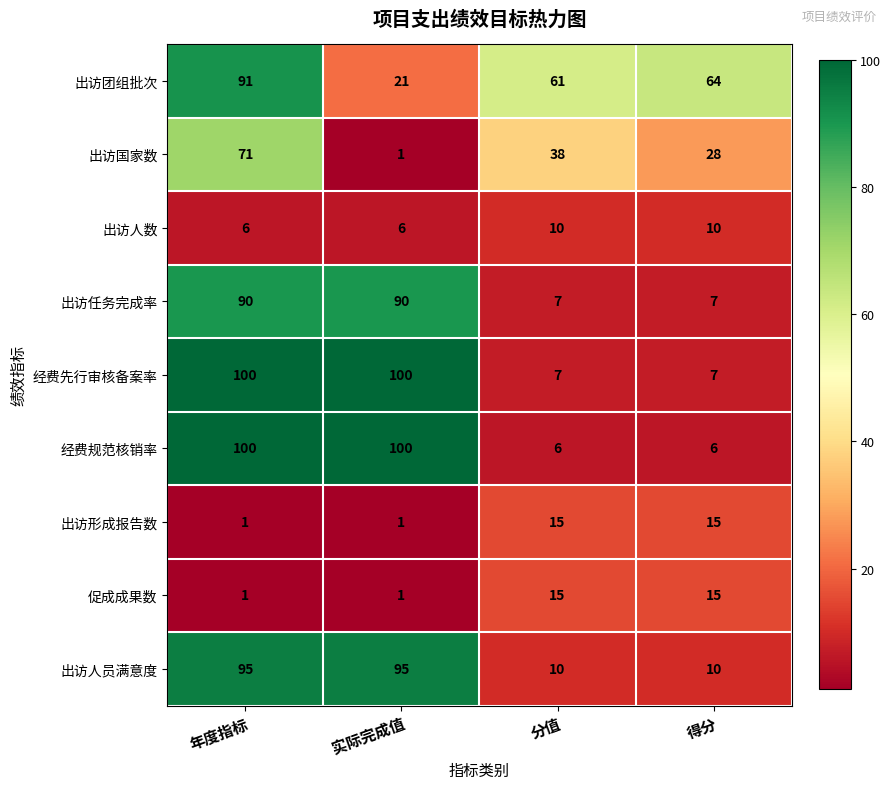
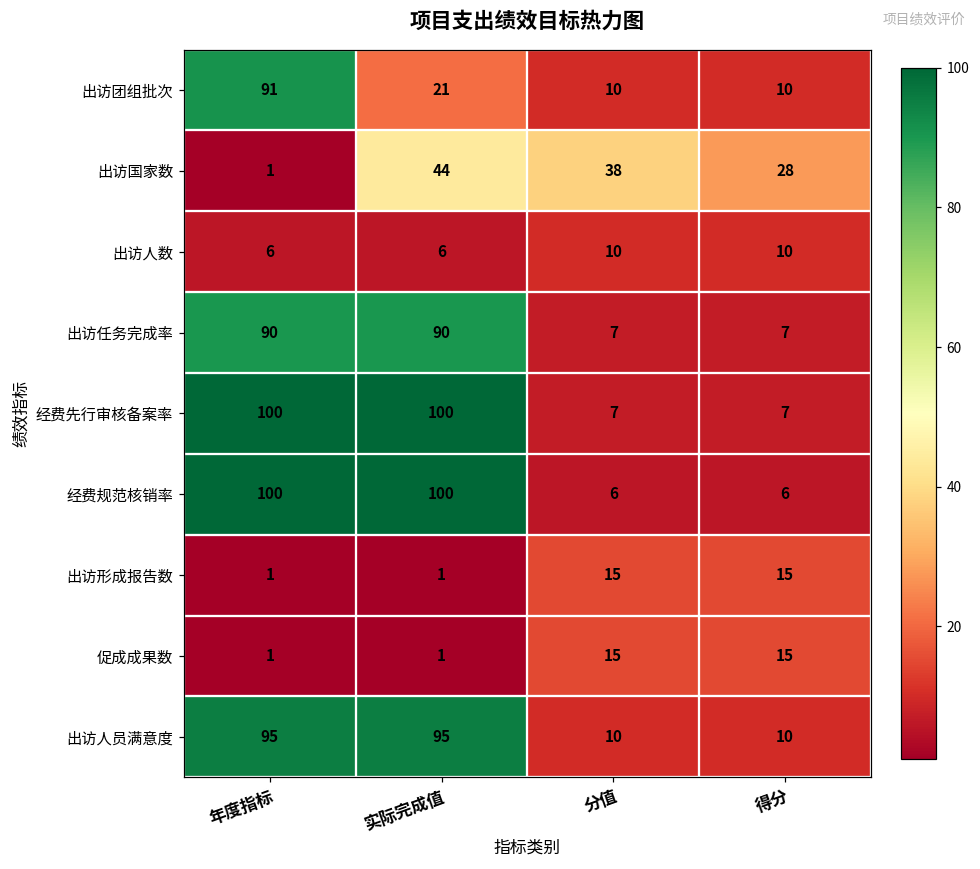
出访团组批次, 分值: 61 -> 10
出访团组批次, 得分: 64 -> 10
出访国家数, 年度指标: 71 -> 1
出访国家数, 实际完成值: 1 -> 44
